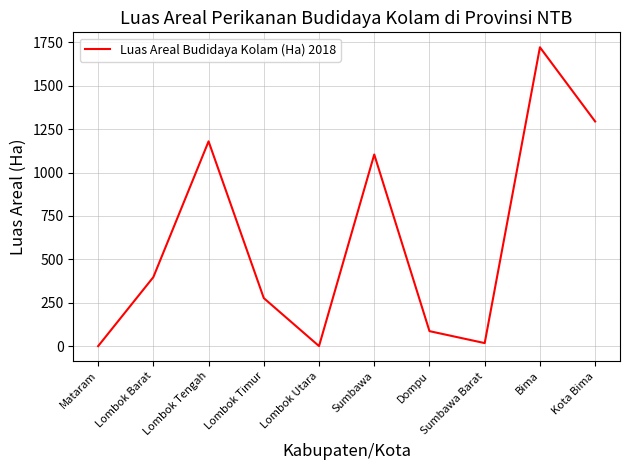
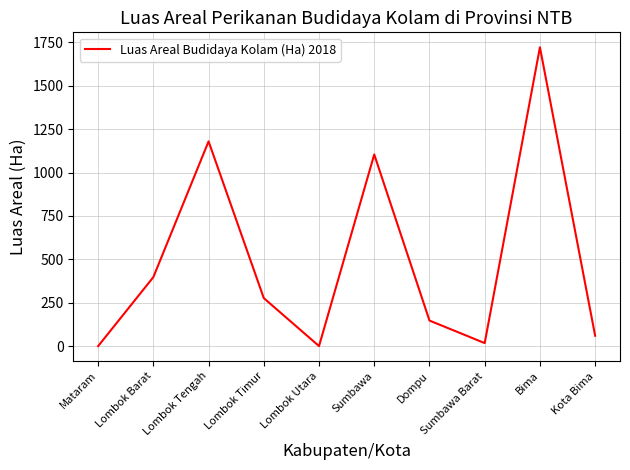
Dompu: 90 -> 150
Kota Bima: 1290 -> 60
